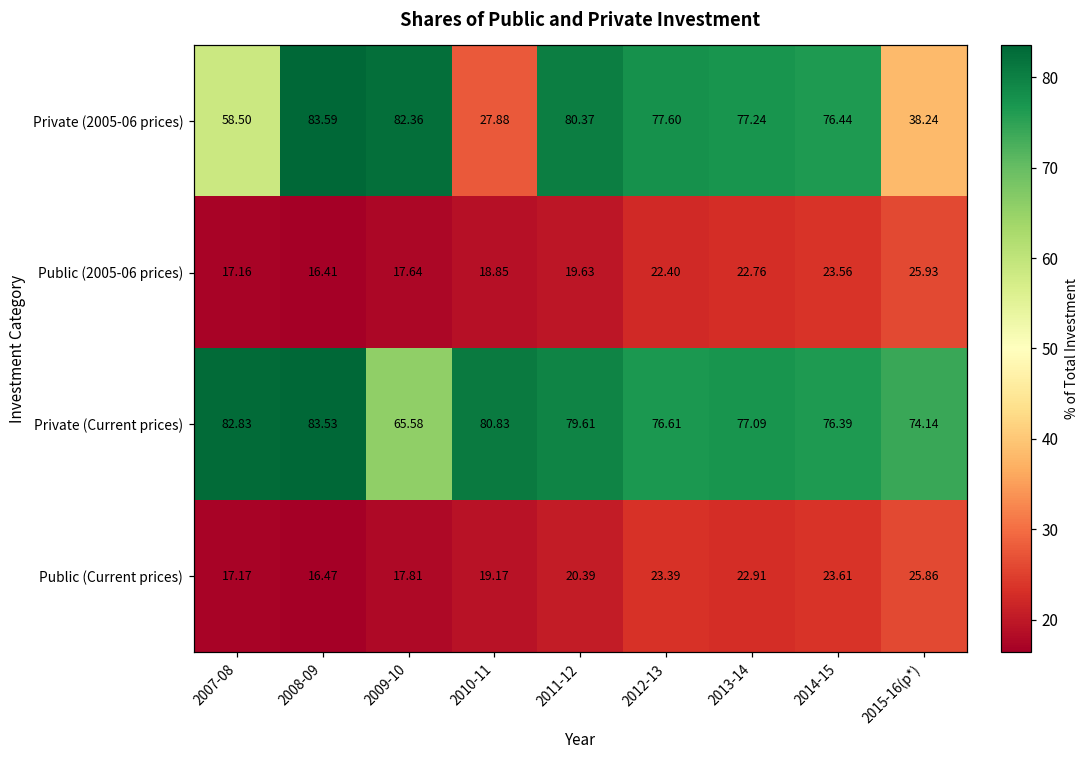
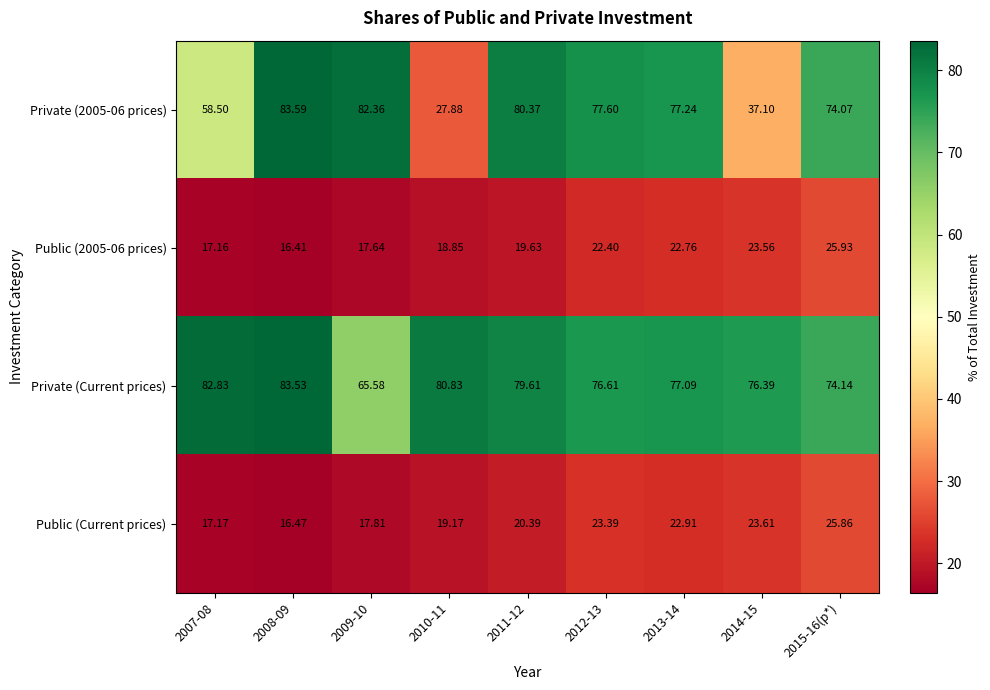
Private (2005-06 prices), 2014-15: 76.44 -> 37.10
Private (2005-06 prices), 2015-16(p*): 38.24 -> 74.07
